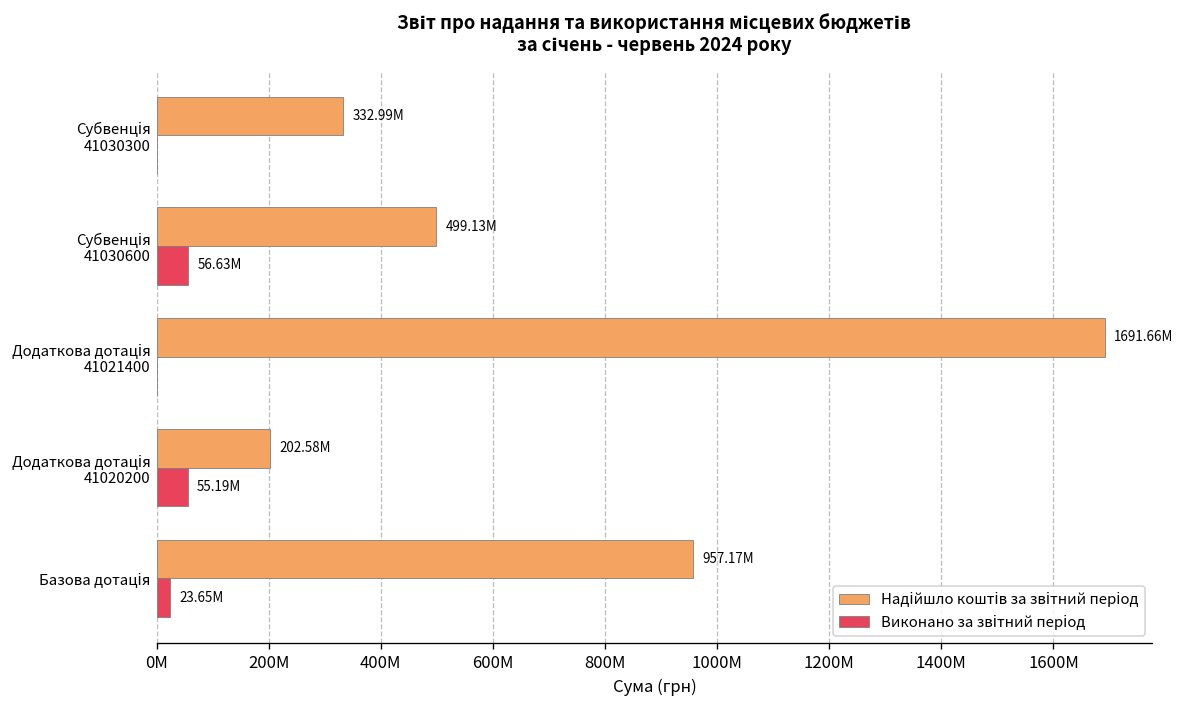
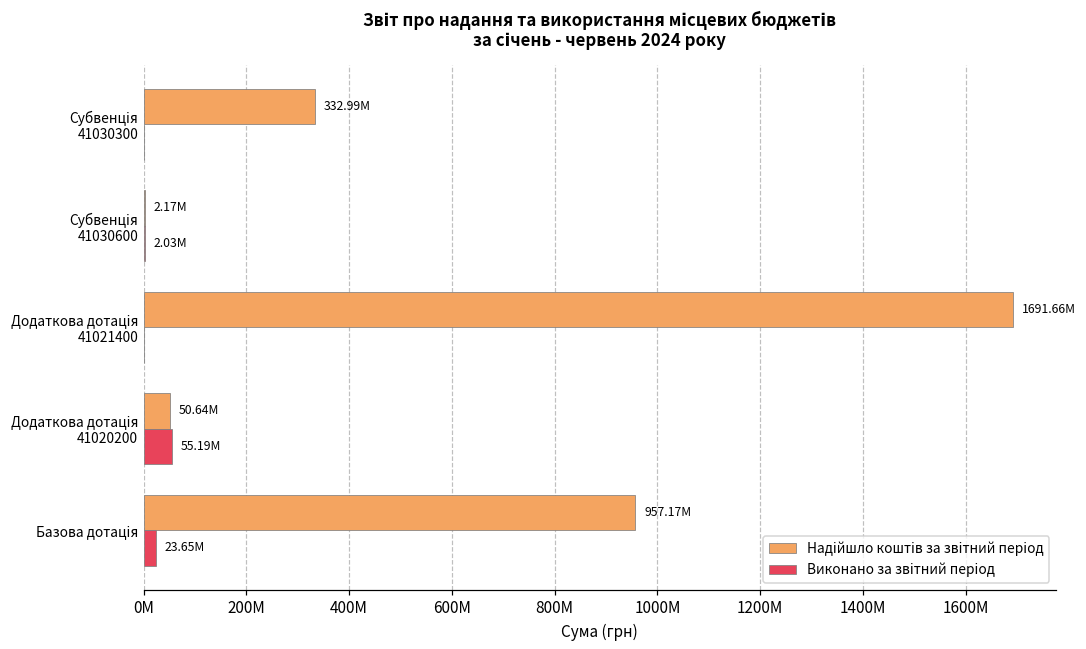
Надійшло коштів за звітний період, Субвенція 41030600: 499.13M -> 2.17M
Виконано за звітний період, Субвенція 41030600: 56.63M -> 2.03M
Надійшло коштів за звітний період, Додаткова дотація 41020200: 202.58M -> 50.64M
